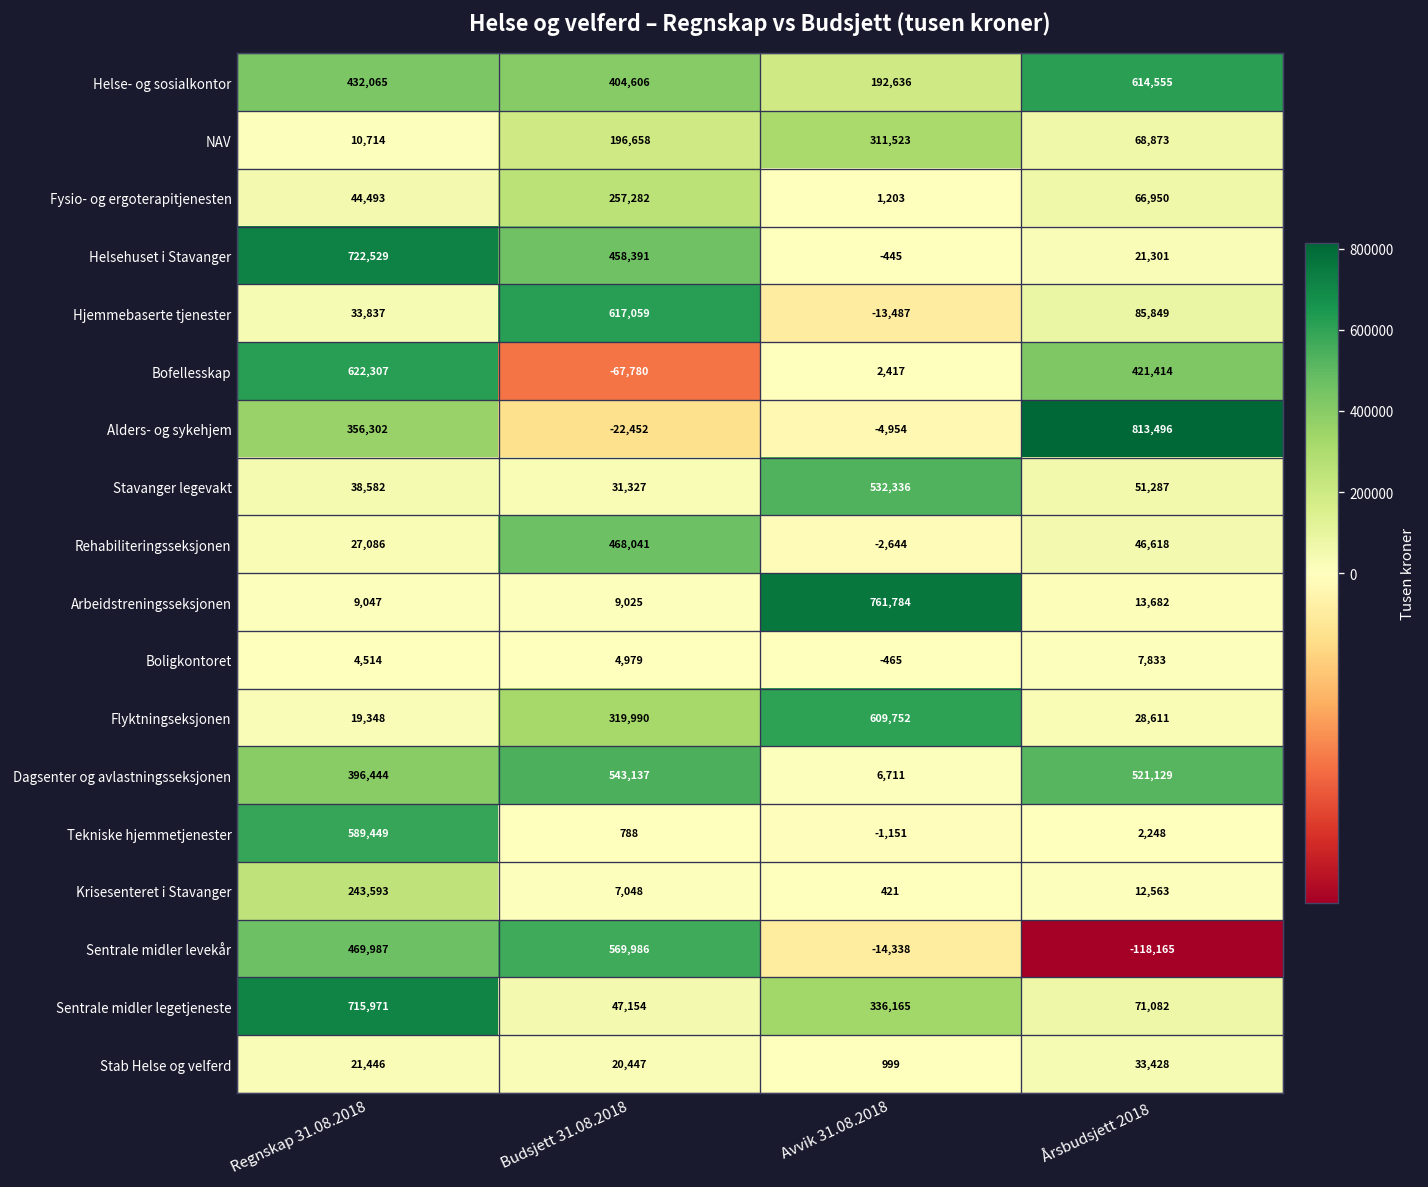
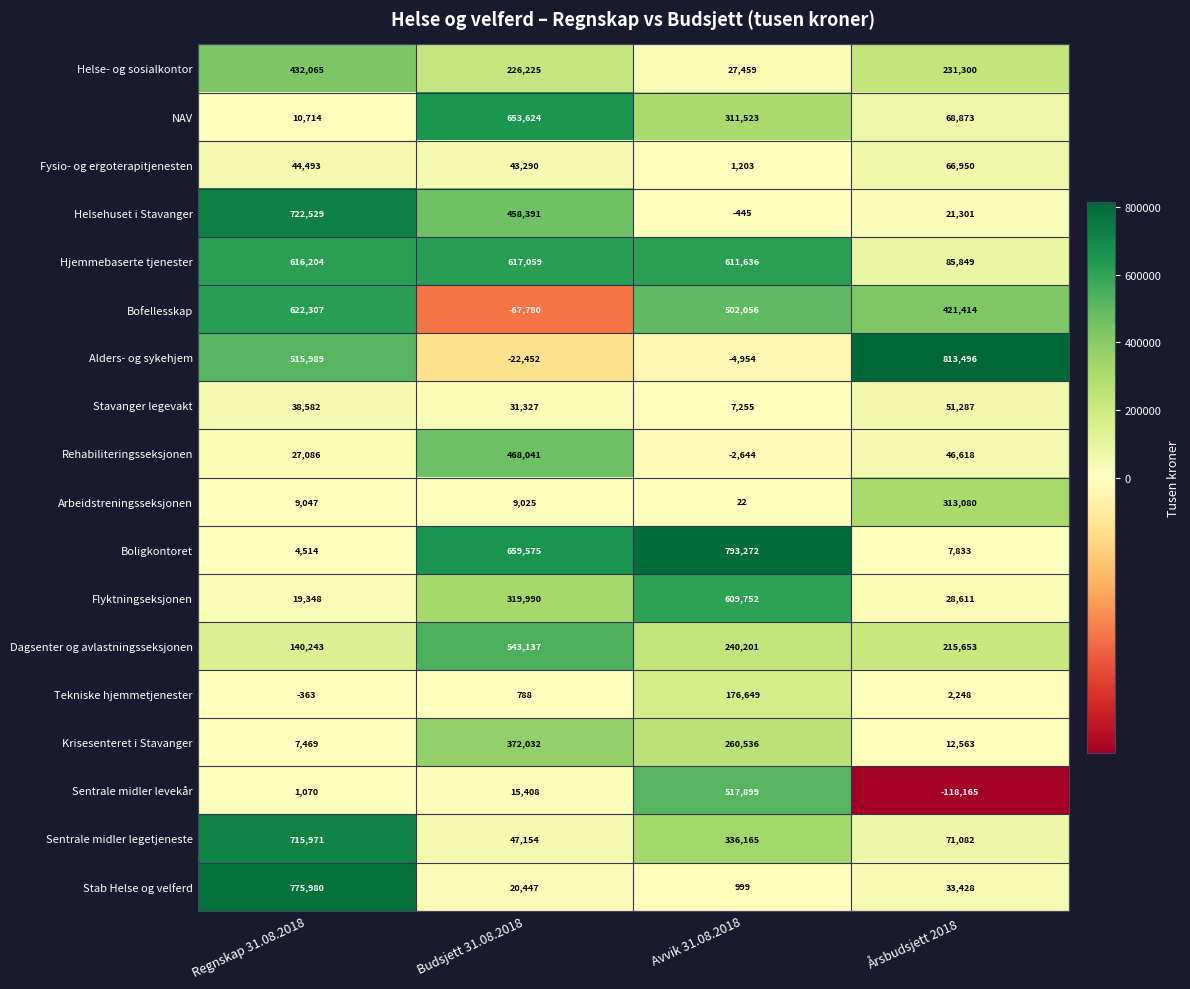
Helse- og sosialkontor, Budsjett 31.08.2018: 404,606 -> 226,225
Helse- og sosialkontor, Avvik 31.08.2018: 192,636 -> 27,459
Helse- og sosialkontor, Årsbudsjett 2018: 614,555 -> 231,300
NAV, Budsjett 31.08.2018: 196,658 -> 653,624
Fysio- og ergoterapitjenesten, Budsjett 31.08.2018: 257,282 -> 43,290
Hjemmebaserte tjenester, Regnskap 31.08.2018: 33,837 -> 616,204
Hjemmebaserte tjenester, Avvik 31.08.2018: -13,487 -> 611,636
Bofellesskap, Avvik 31.08.2018: 2,417 -> 502,056
Alders- og sykehjem, Regnskap 31.08.2018: 356,302 -> 515,989
Stavanger legevakt, Avvik 31.08.2018: 532,336 -> 7,255
Arbeidstreningsseksjonen, Avvik 31.08.2018: 761,784 -> 22
Arbeidstreningsseksjonen, Årsbudsjett 2018: 13,682 -> 313,080
Boligkontoret, Budsjett 31.08.2018: 4,979 -> 659,575
Boligkontoret, Avvik 31.08.2018: -465 -> 793,272
Dagsenter og avlastningsseksjonen, Regnskap 31.08.2018: 396,444 -> 140,243
Dagsenter og avlastningsseksjonen, Avvik 31.08.2018: 6,711 -> 240,201
Dagsenter og avlastningsseksjonen, Årsbudsjett 2018: 521,129 -> 215,653
Tekniske hjemmetjenester, Regnskap 31.08.2018: 589,449 -> -363
Tekniske hjemmetjenester, Avvik 31.08.2018: -1,151 -> 176,649
Krisesenteret i Stavanger, Regnskap 31.08.2018: 243,593 -> 7,469
Krisesenteret i Stavanger, Budsjett 31.08.2018: 7,048 -> 372,032
Krisesenteret i Stavanger, Avvik 31.08.2018: 421 -> 260,536
Sentrale midler levekår, Regnskap 31.08.2018: 469,987 -> 1,070
Sentrale midler levekår, Budsjett 31.08.2018: 569,986 -> 15,408
Sentrale midler levekår, Avvik 31.08.2018: -14,338 -> 517,899
Stab Helse og velferd, Regnskap 31.08.2018: 21,446 -> 775,980
